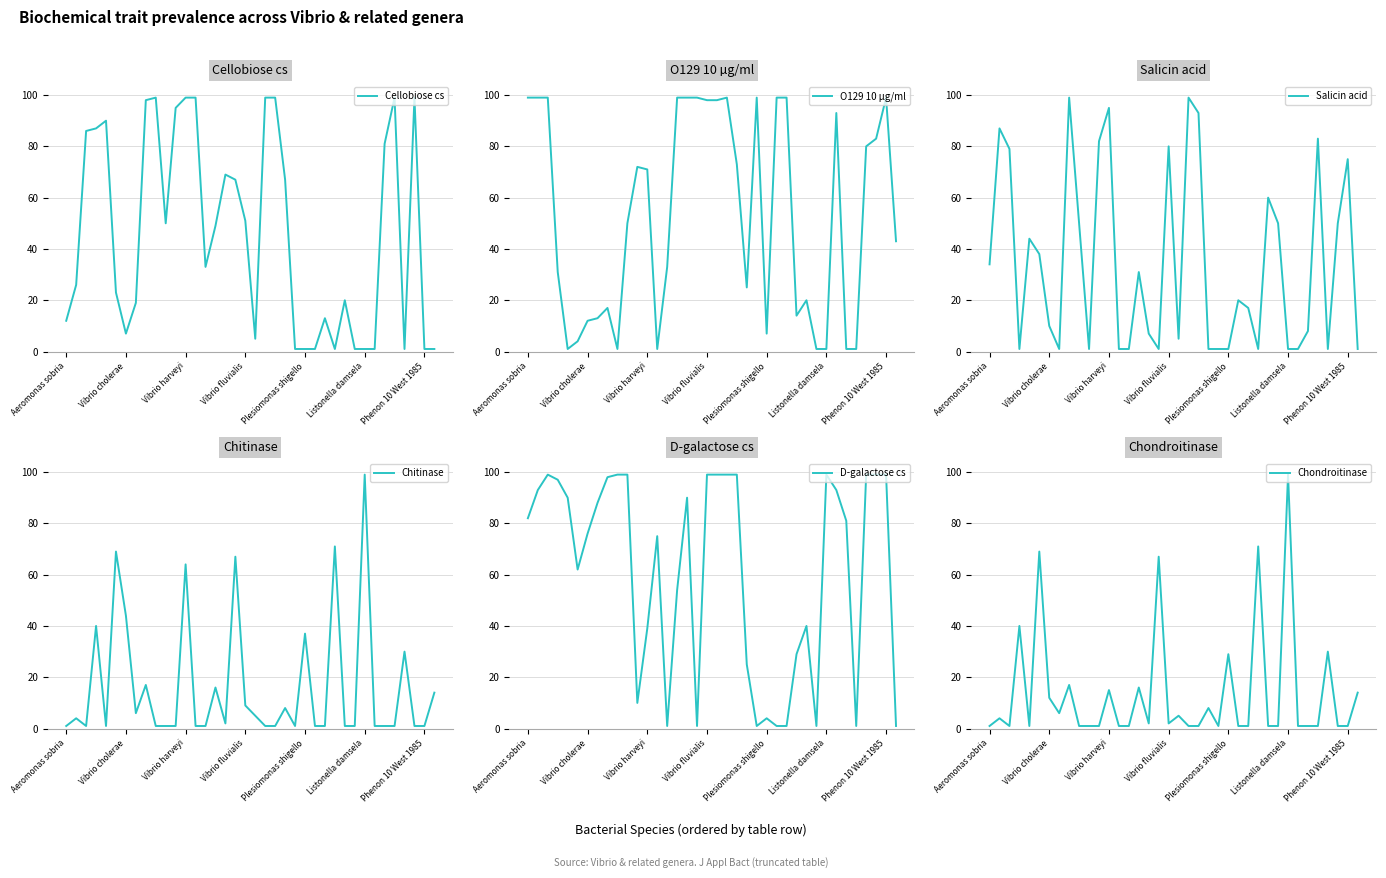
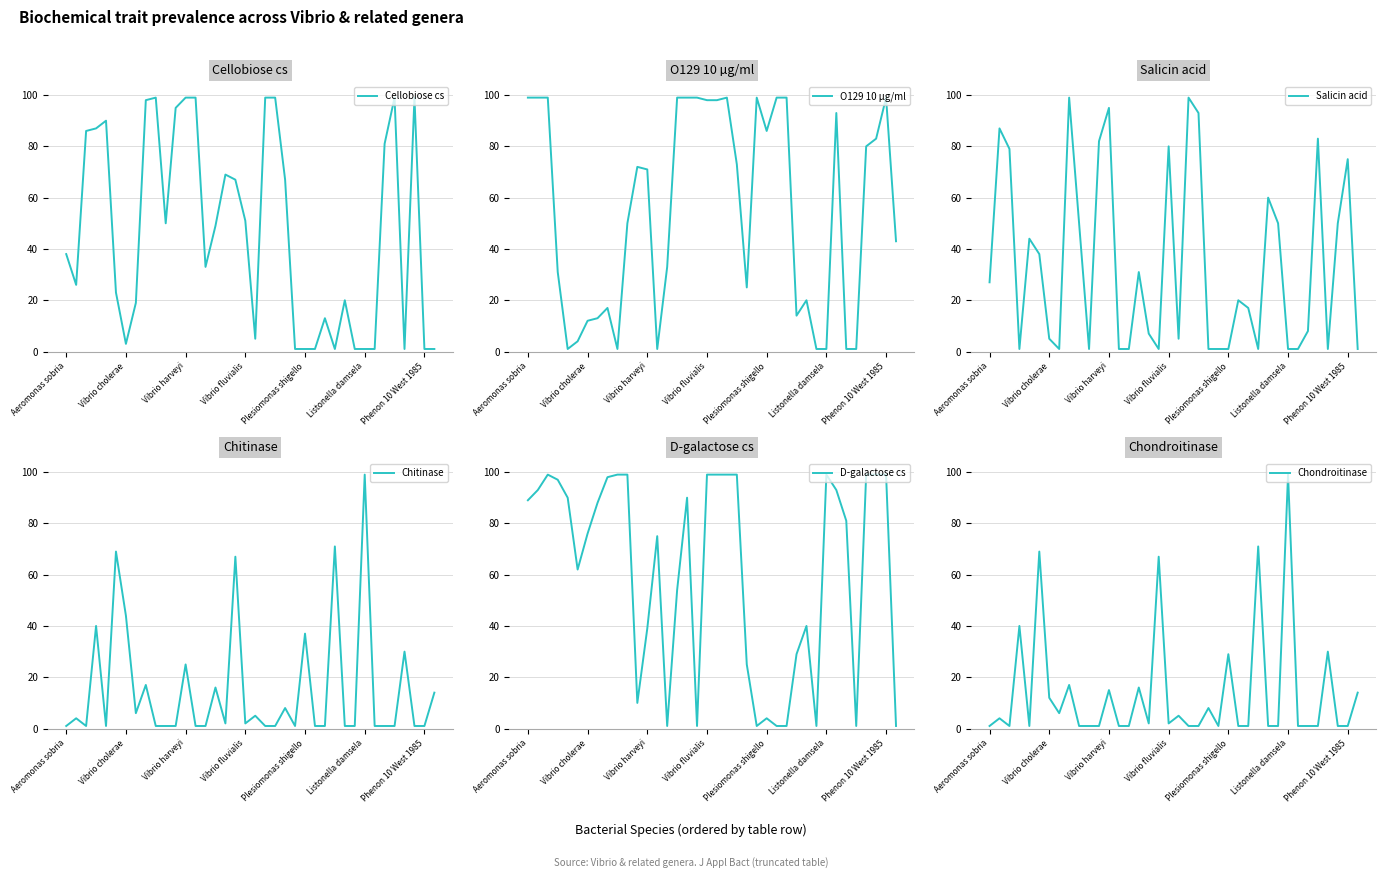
Cellobiose cs, Aeromonas sobria: 12 -> 38
Cellobiose cs, Vibrio cholerae: 7 -> 3
O129 10 µg/ml, Plesiomonas shigello: 7 -> 86
Salicin acid, Aeromonas sobria: 34 -> 27
Salicin acid, Vibrio cholerae: 10 -> 5
Chitinase, Vibrio harveyi: 64 -> 25
Chitinase, Vibrio fluvialis: 9 -> 2
D-galactose cs, Aeromonas sobria: 82 -> 89
